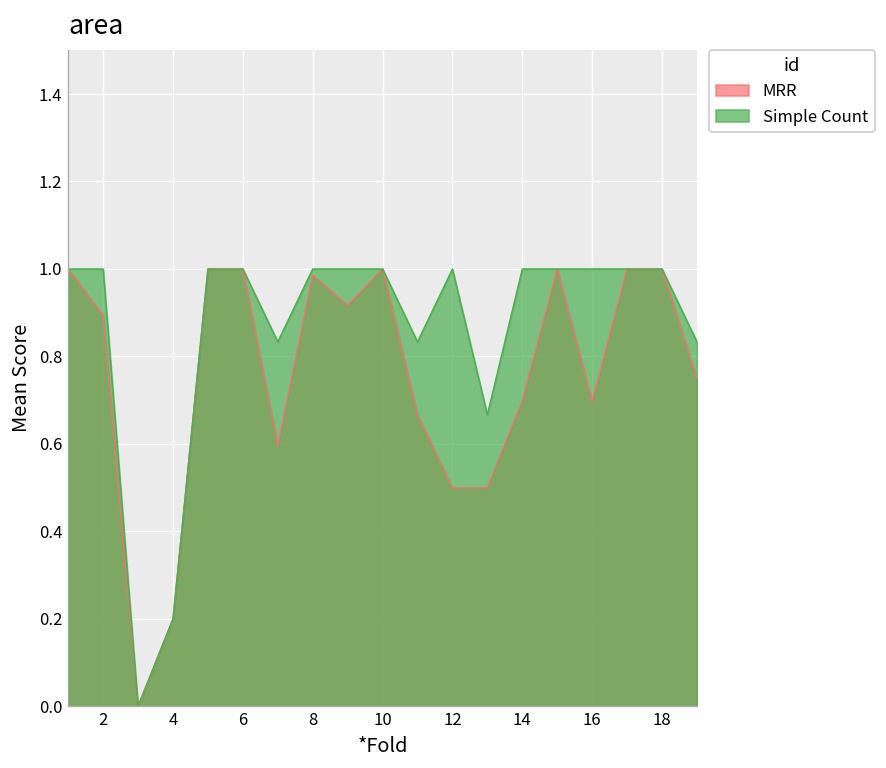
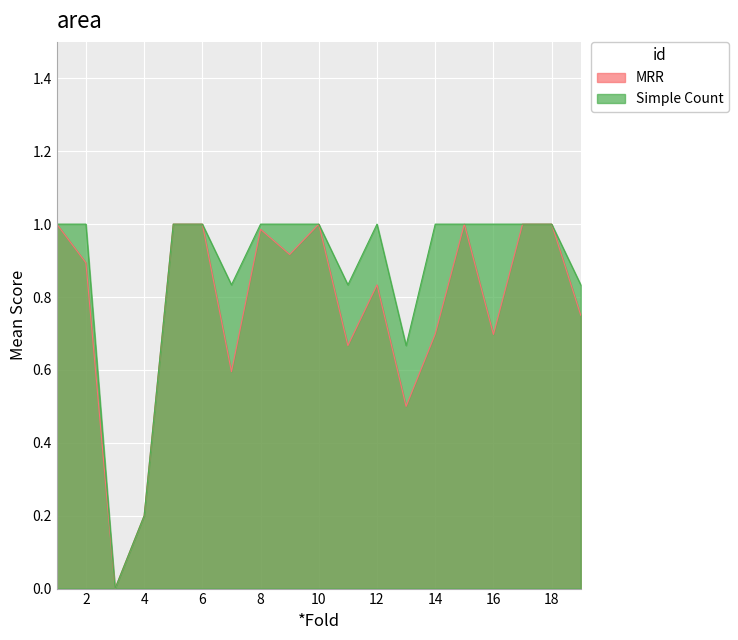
MRR, 12: 0.50 -> 0.83
